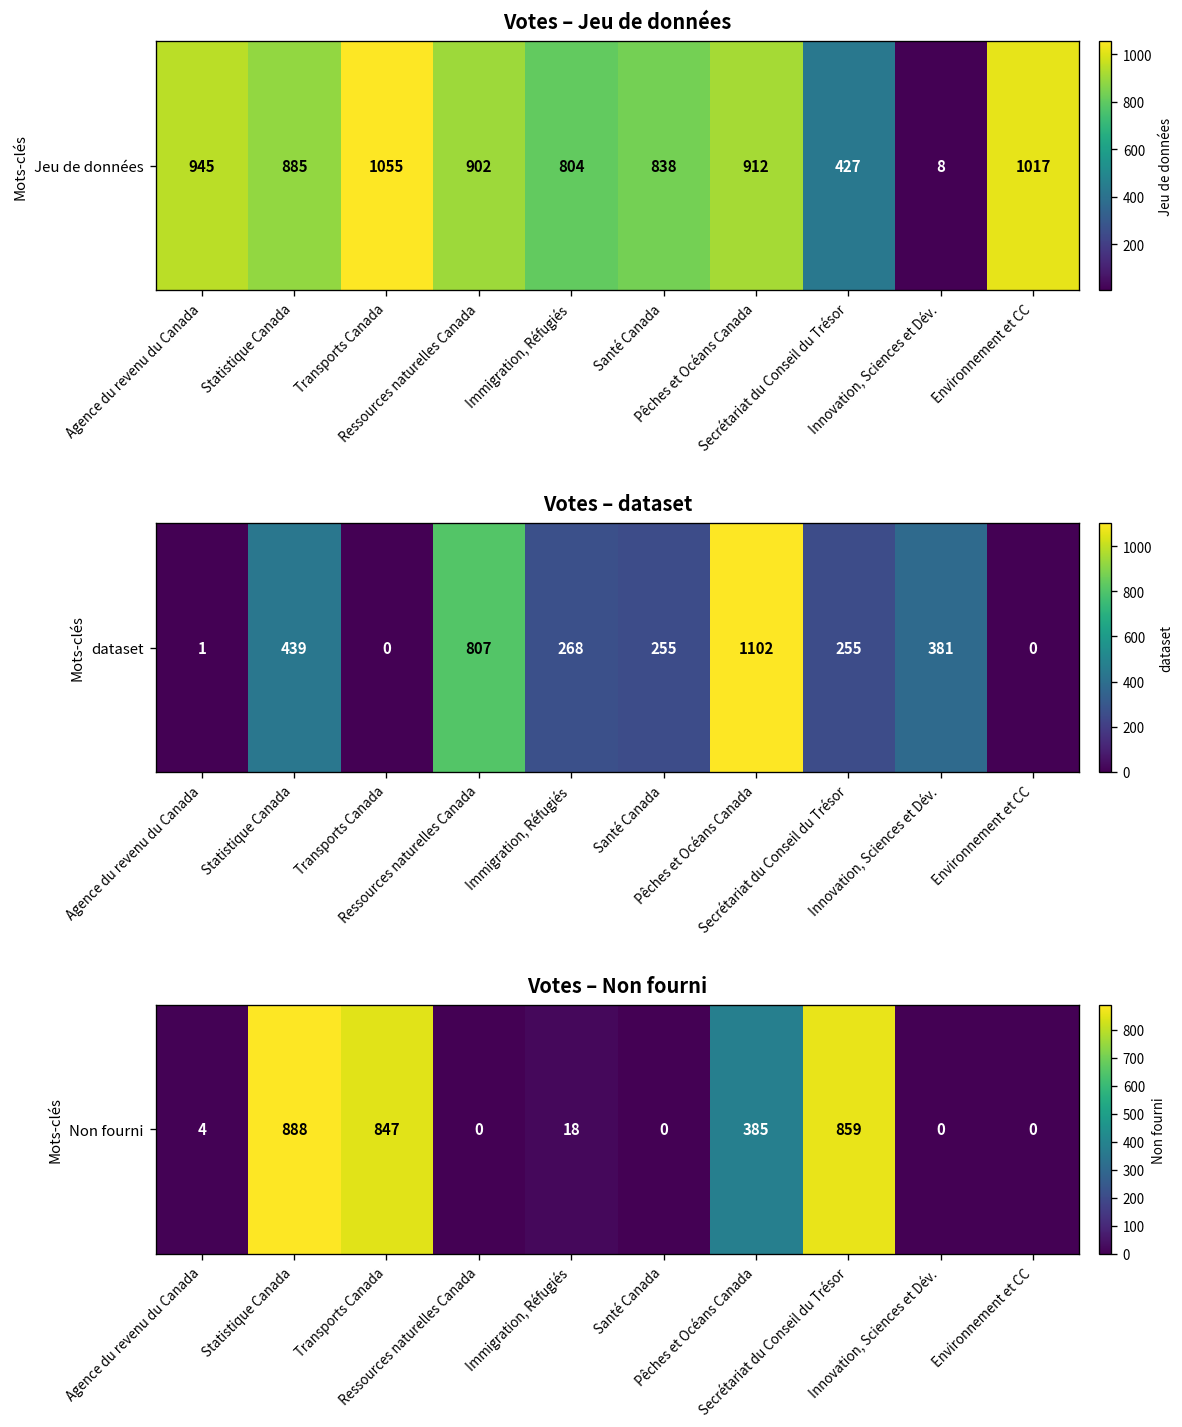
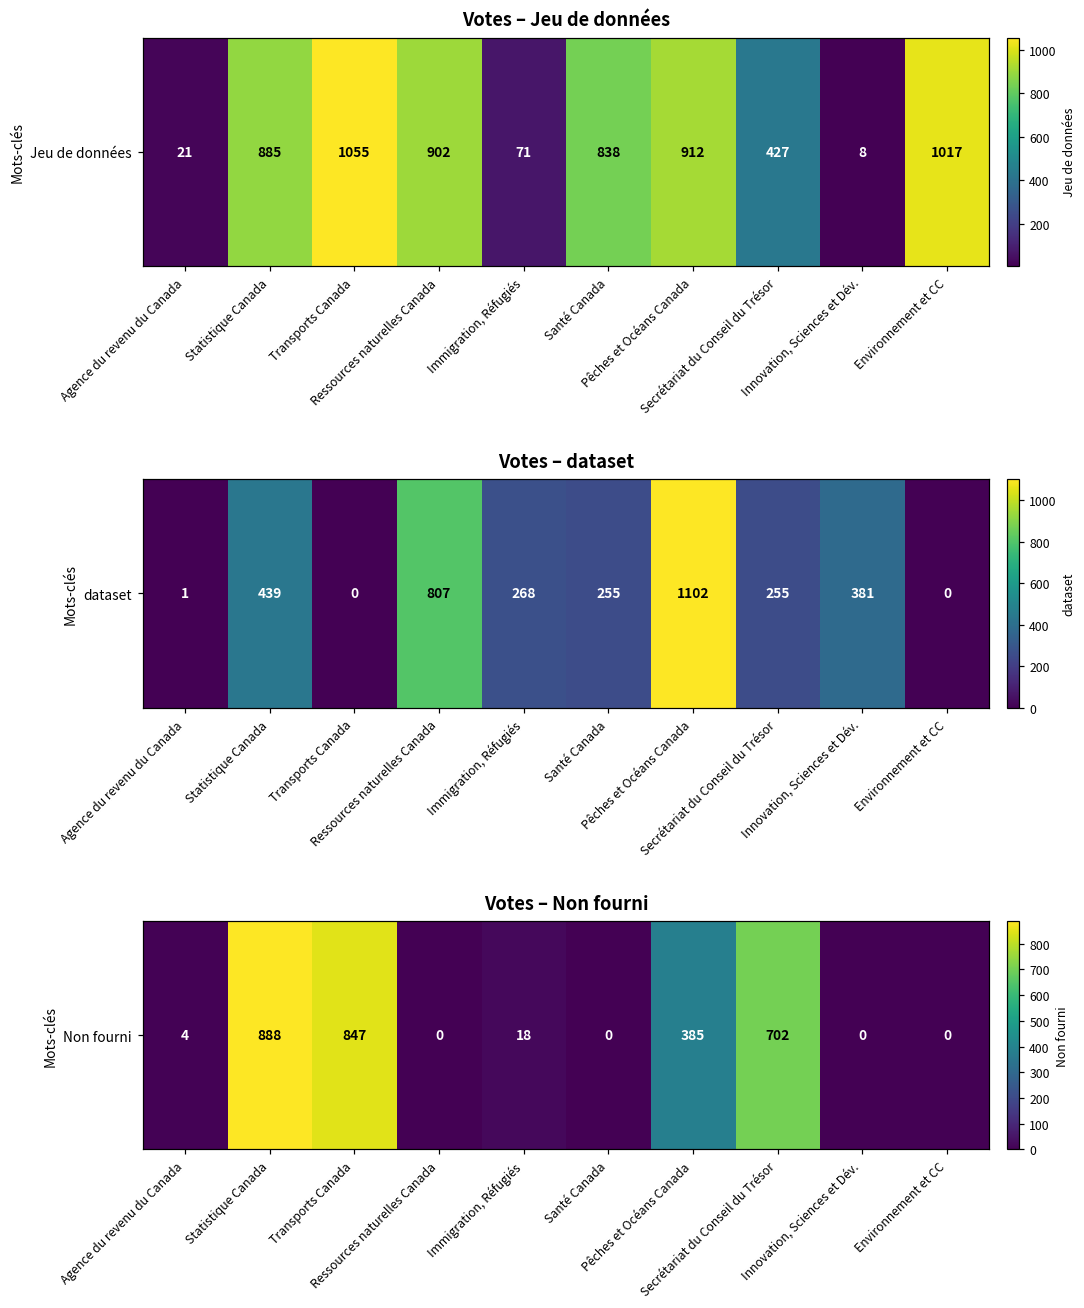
Votes – Jeu de données, Jeu de données, Agence du revenu du Canada: 945 -> 21
Votes – Jeu de données, Jeu de données, Immigration, Réfugiés: 804 -> 71
Votes – Non fourni, Non fourni, Secrétariat du Conseil du Trésor: 859 -> 702
